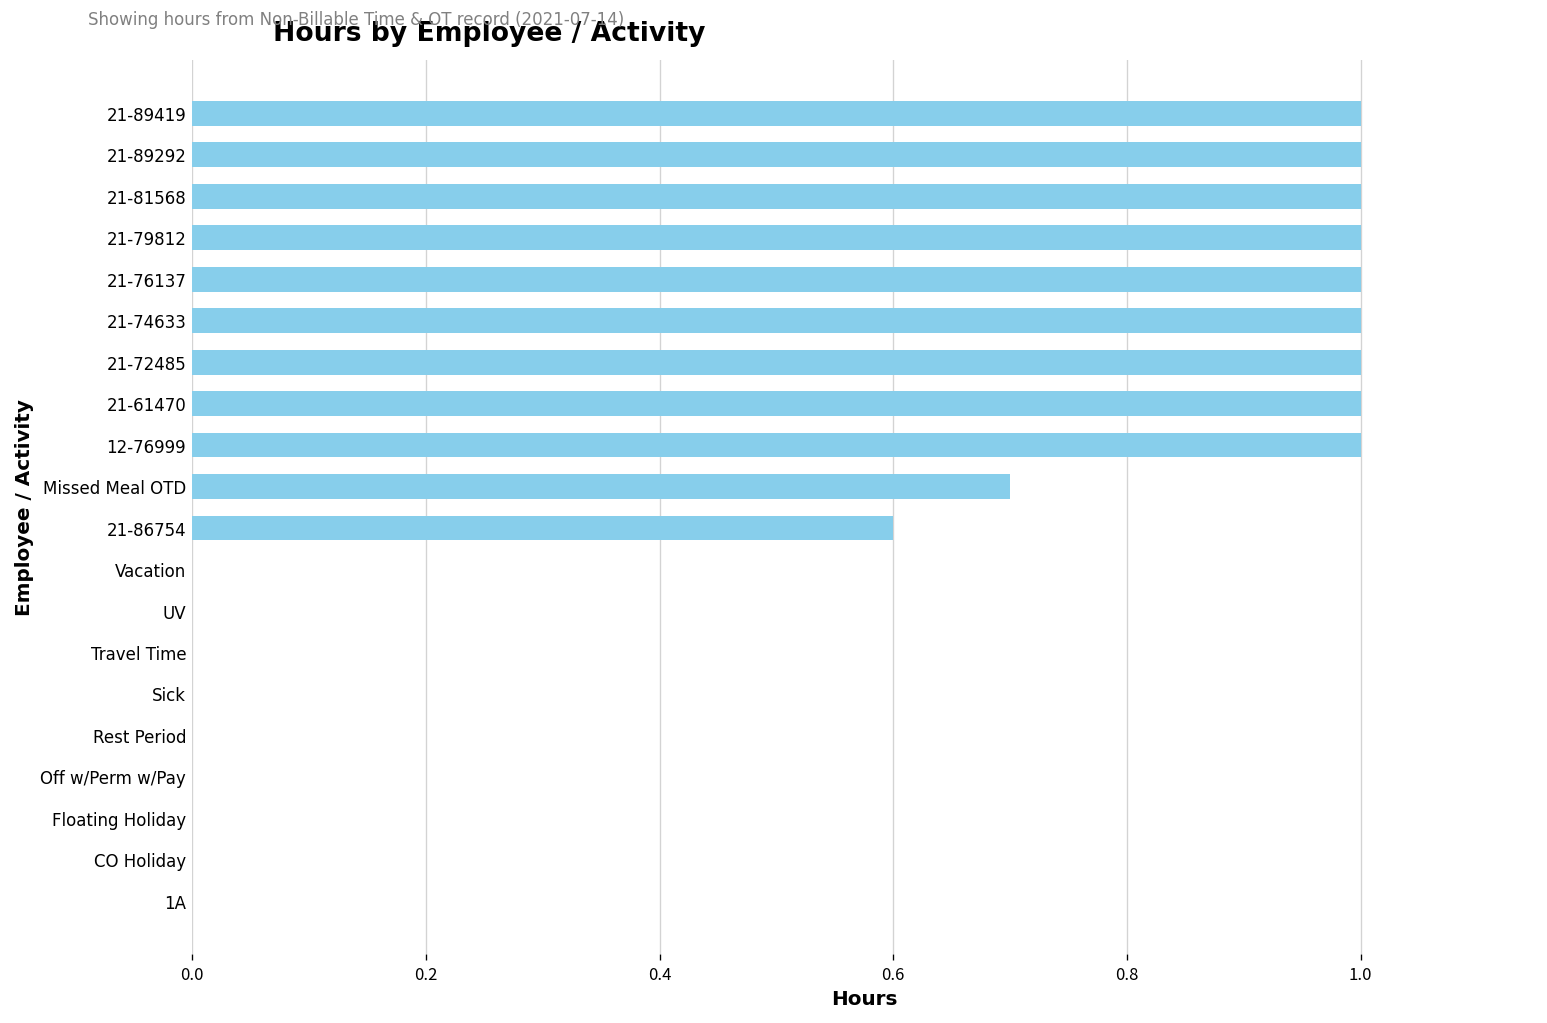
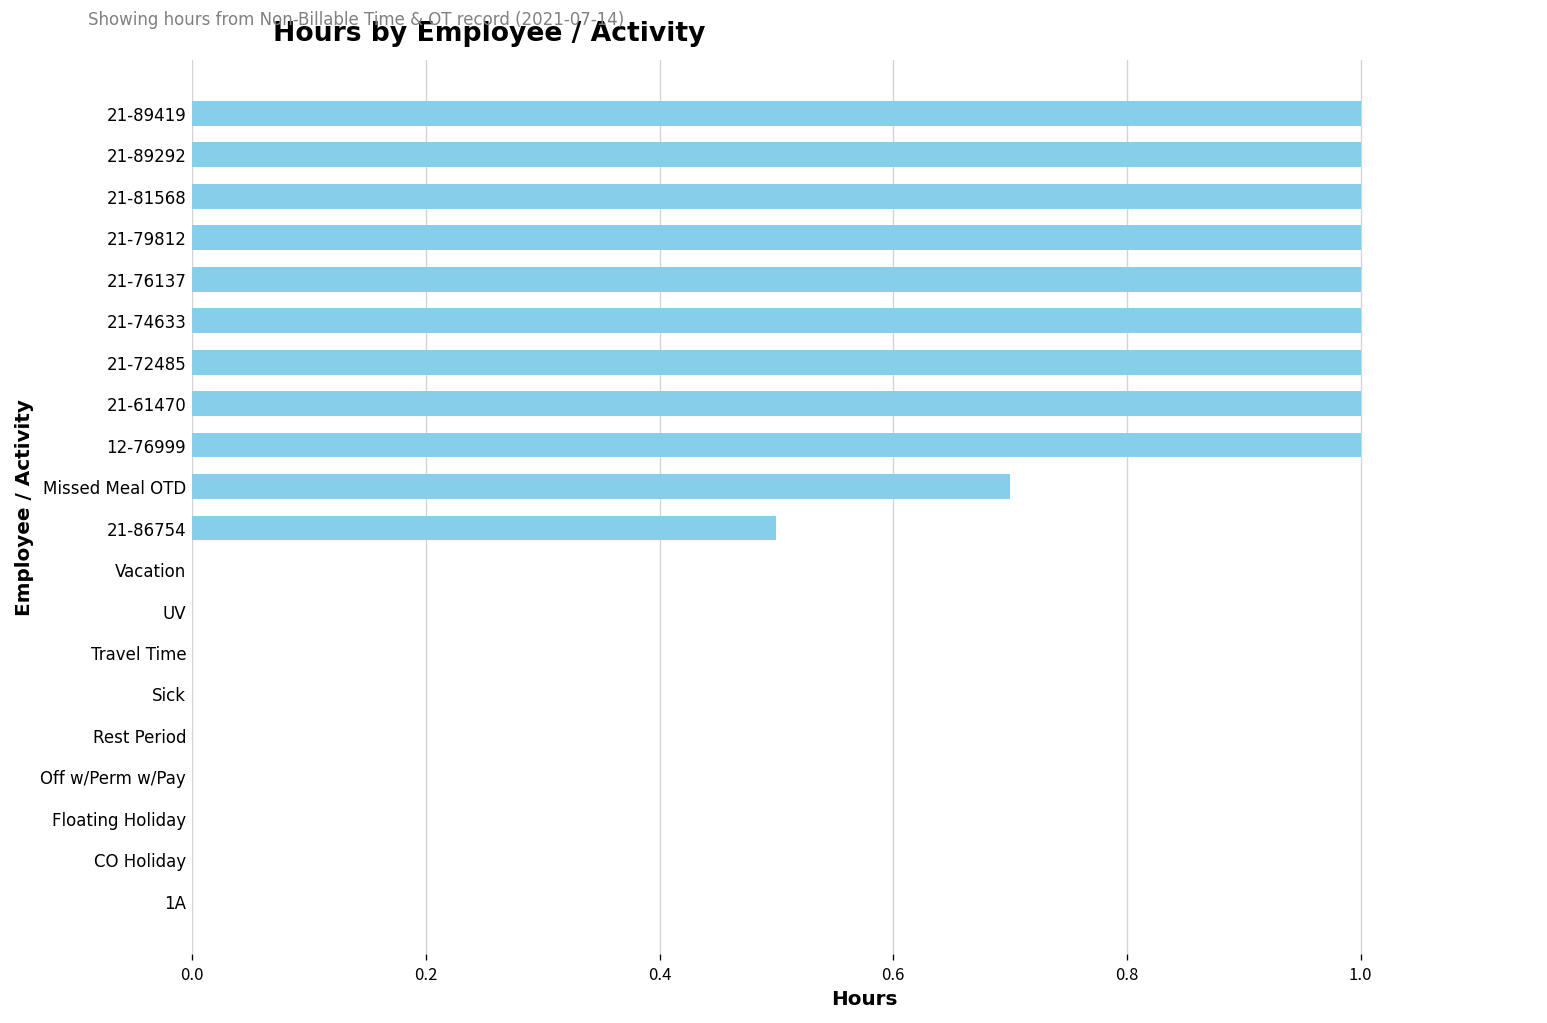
21-86754: 0.6 -> 0.5
